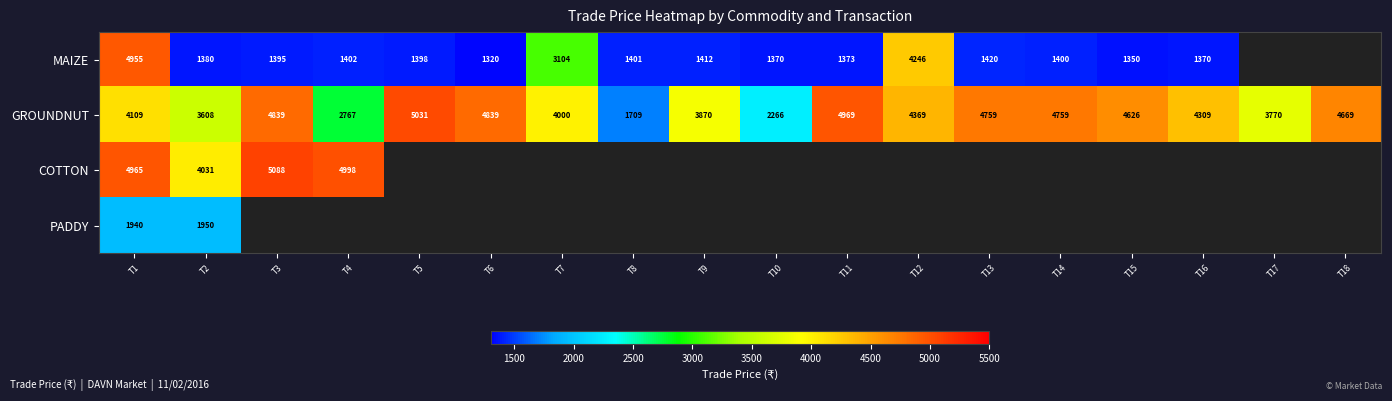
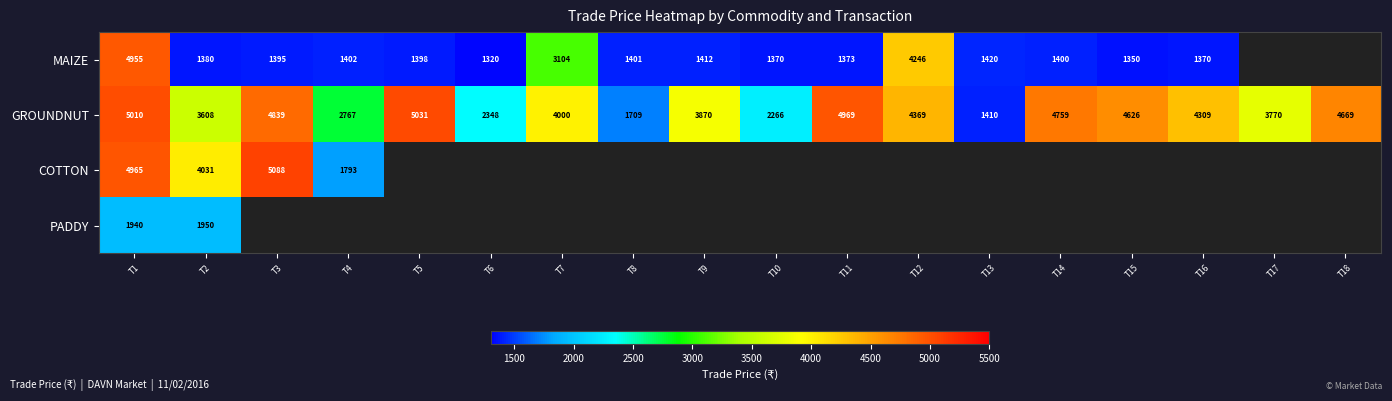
GROUNDNUT, T1: 4109 -> 5010
GROUNDNUT, T6: 4839 -> 2348
GROUNDNUT, T13: 4759 -> 1410
COTTON, T4: 4998 -> 1793
